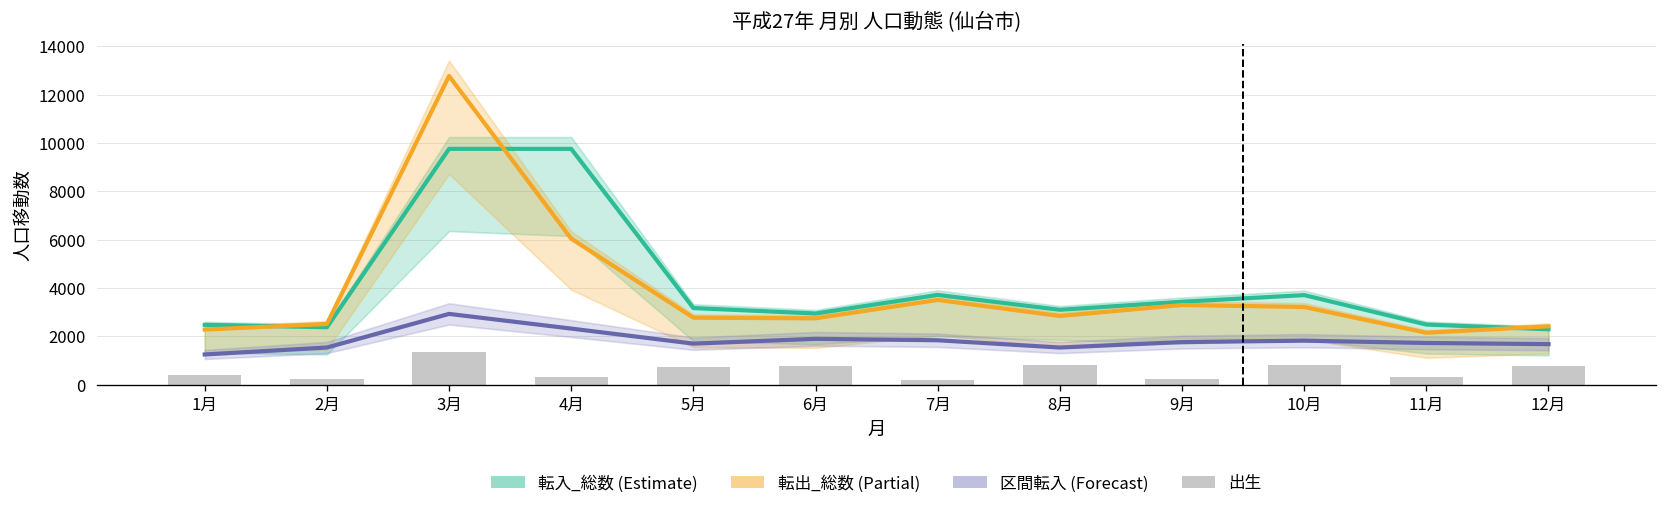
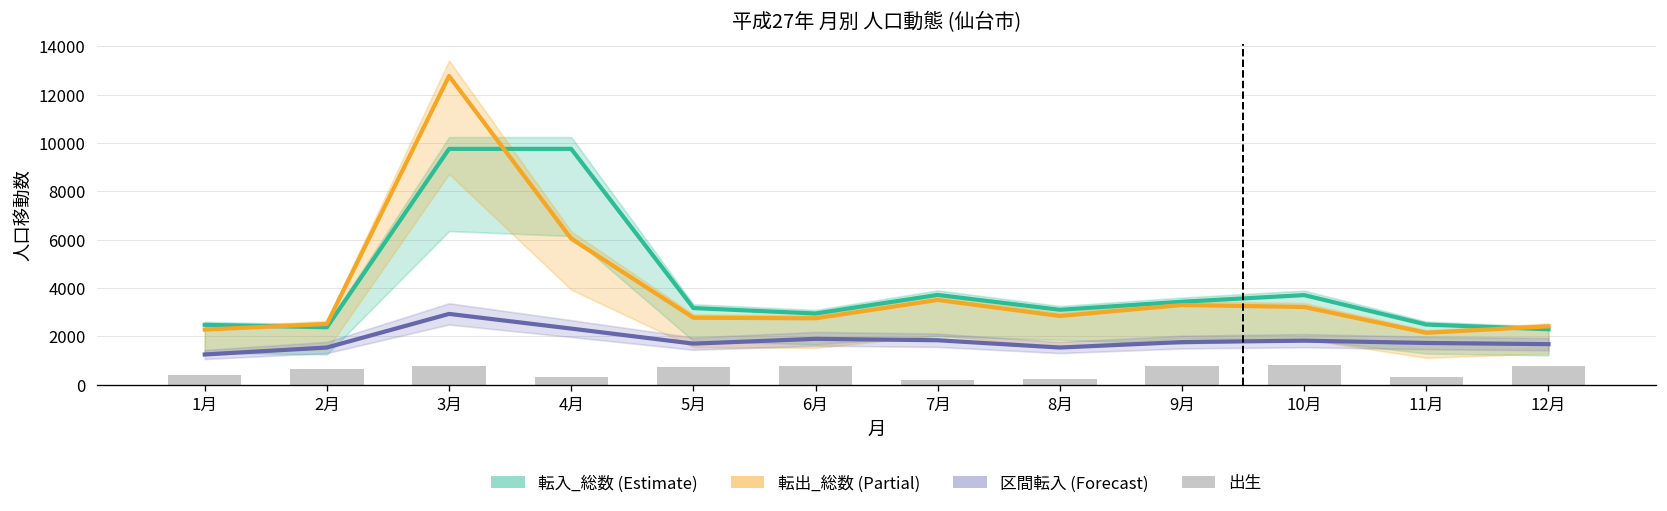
出生, 2月: 300 -> 700
出生, 3月: 1400 -> 800
出生, 8月: 800 -> 200
出生, 9月: 200 -> 800
